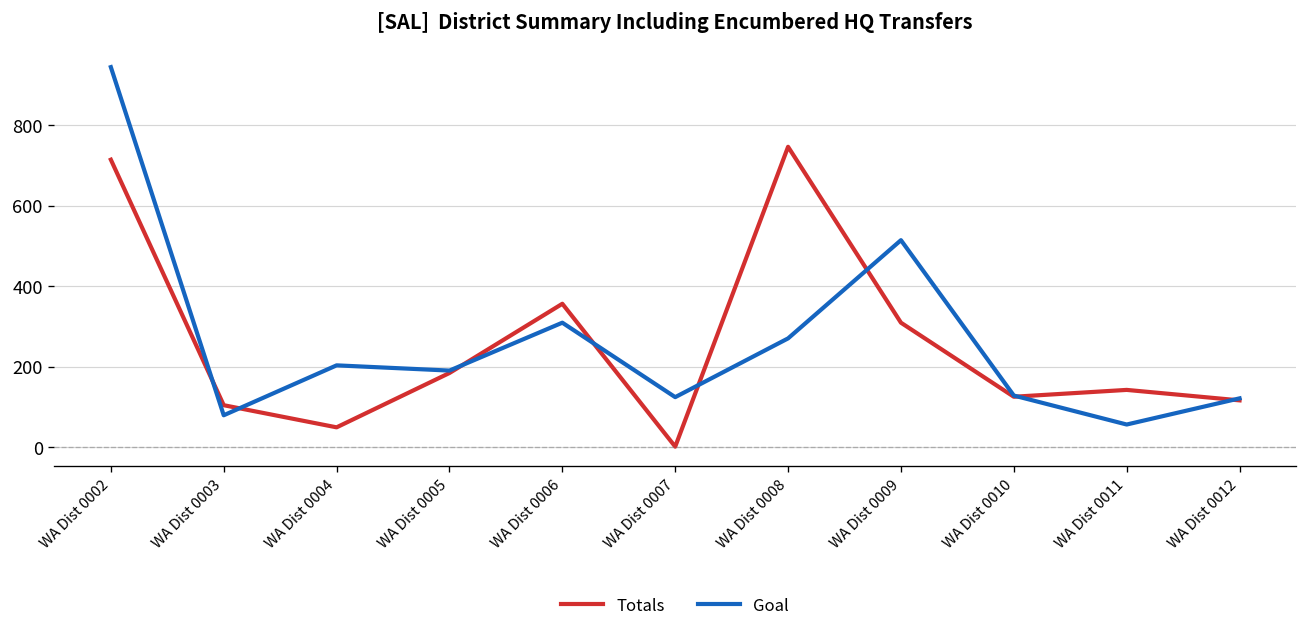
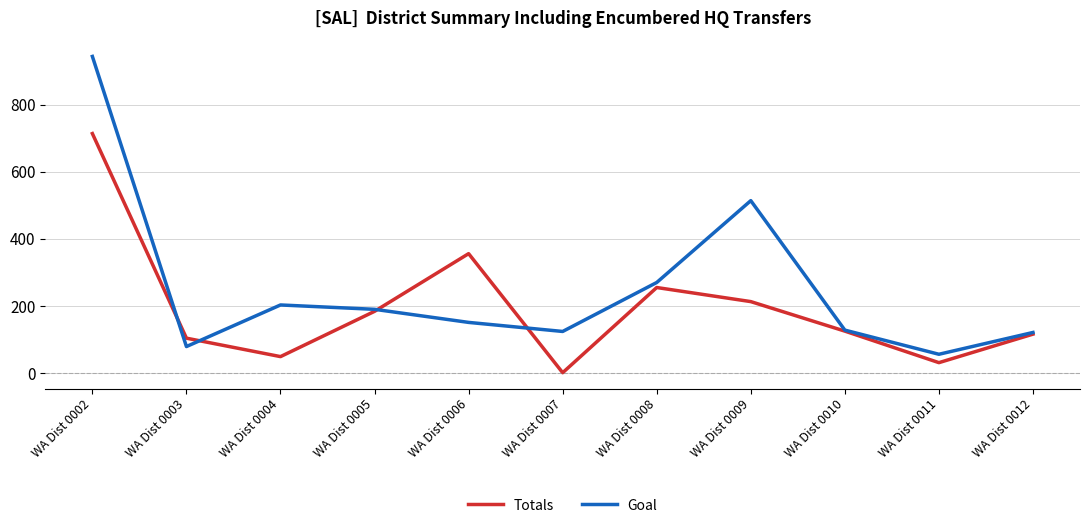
Goal, WA Dist 0006: 310 -> 150
Totals, WA Dist 0008: 750 -> 260
Totals, WA Dist 0009: 310 -> 210
Totals, WA Dist 0011: 140 -> 30
